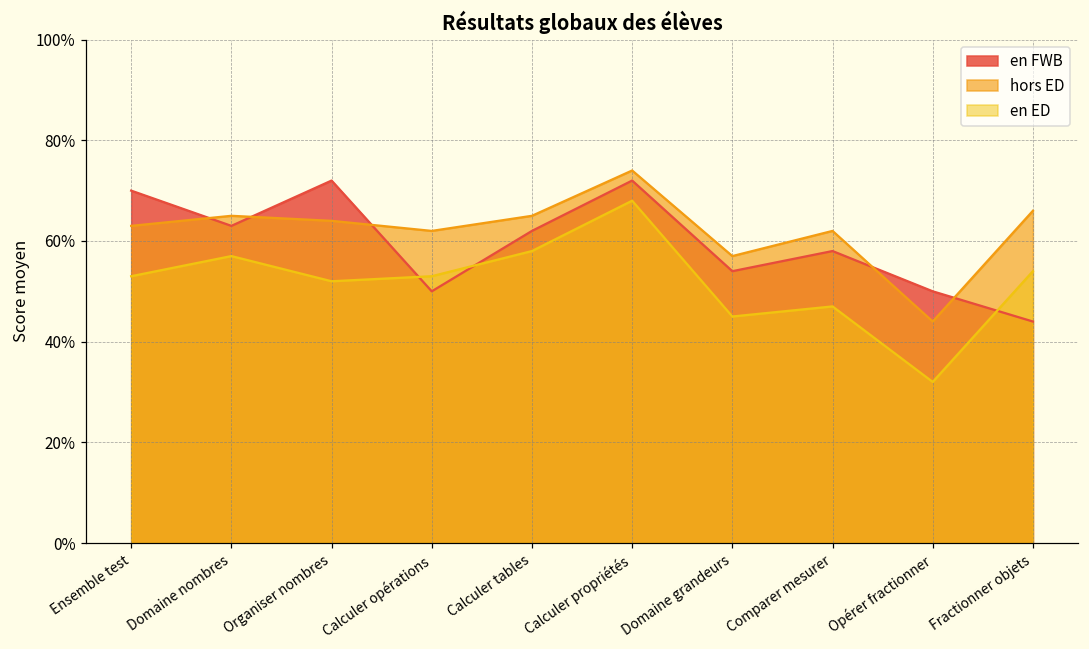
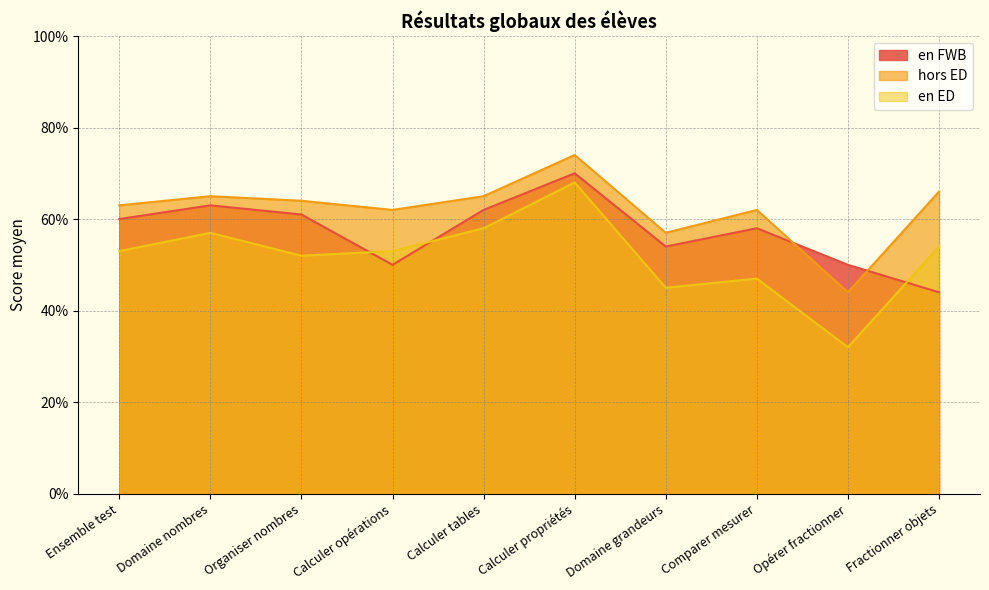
en FWB, Ensemble test: 70% -> 60%
en FWB, Organiser nombres: 72% -> 61%
en FWB, Calculer propriétés: 72% -> 70%
